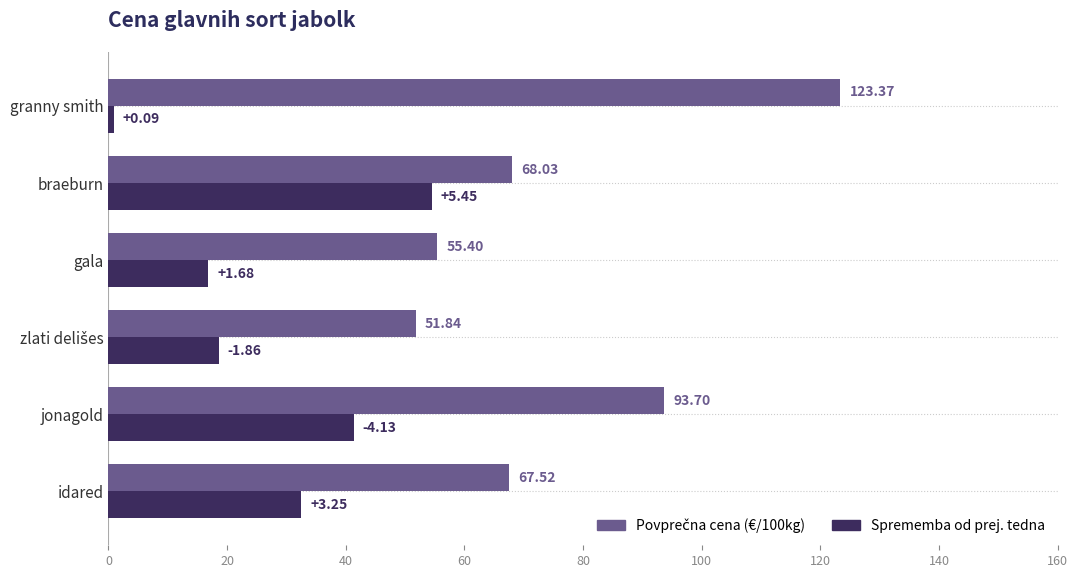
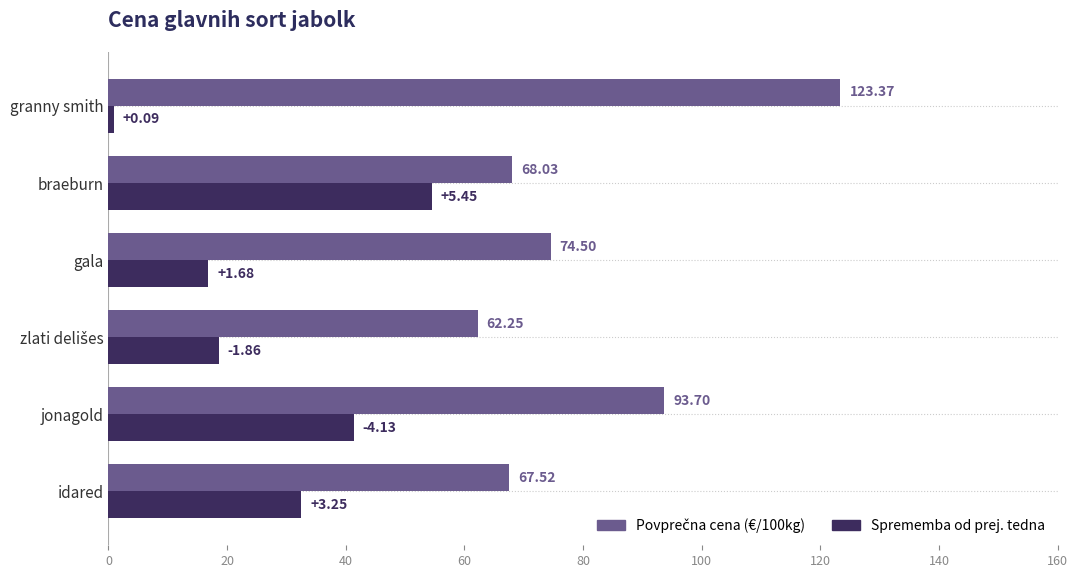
Povprečna cena (€/100kg), gala: 55.40 -> 74.50
Povprečna cena (€/100kg), zlati delišes: 51.84 -> 62.25
